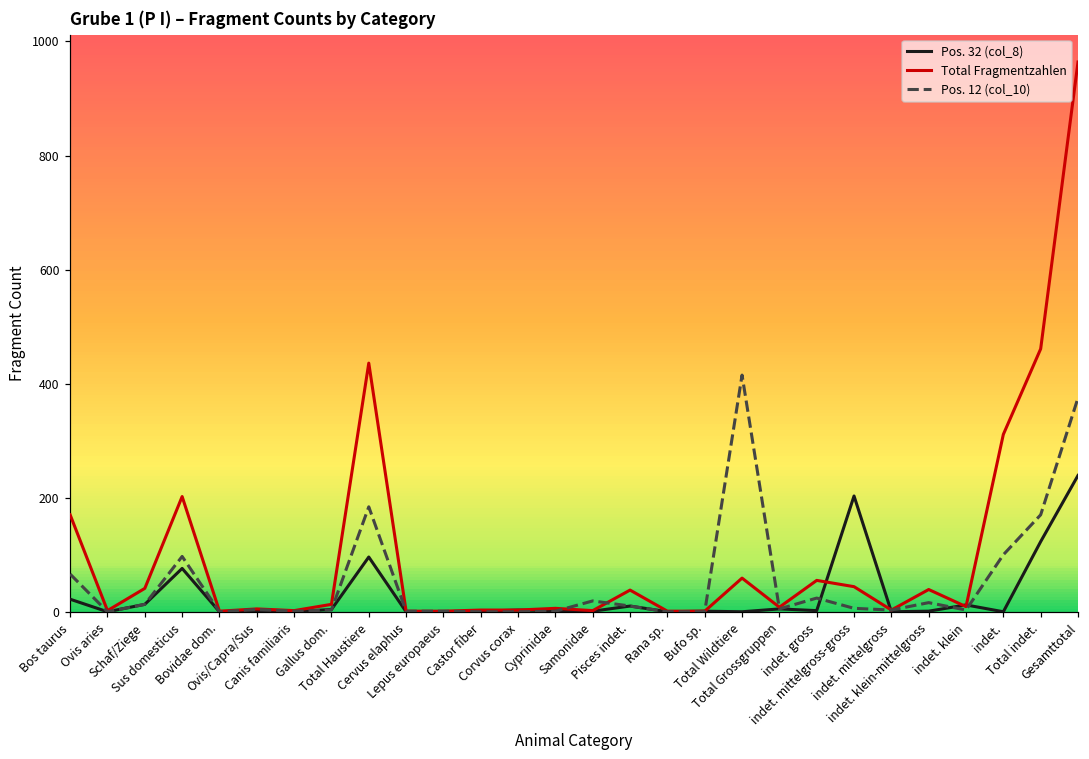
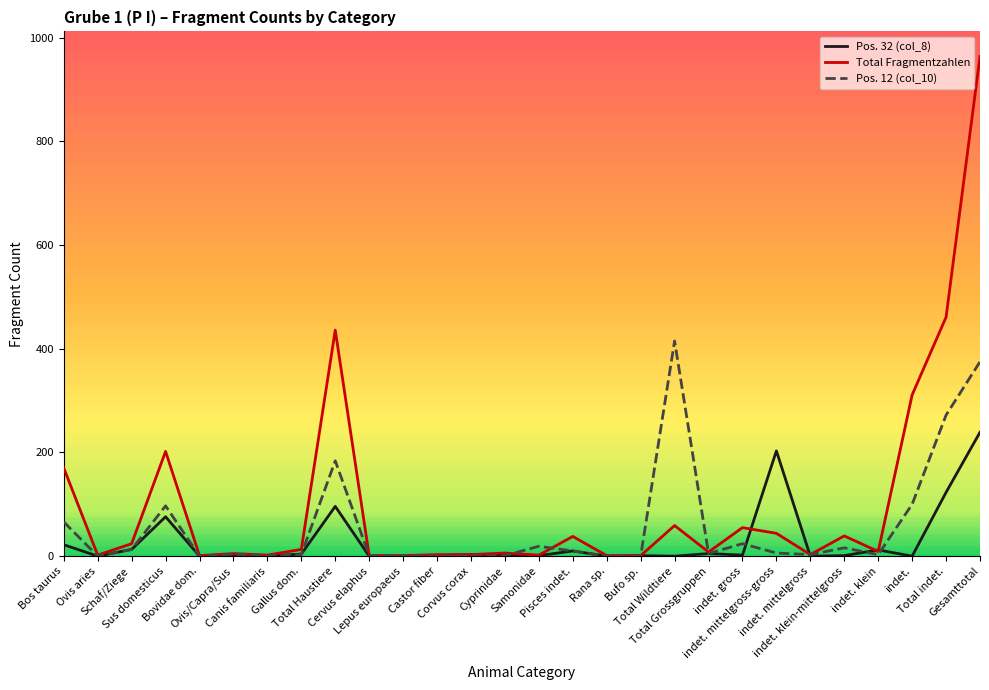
Total Fragmentzahlen, Schaf/Ziege: 40 -> 20
Pos. 12 (col_10), Total indet.: 170 -> 270
